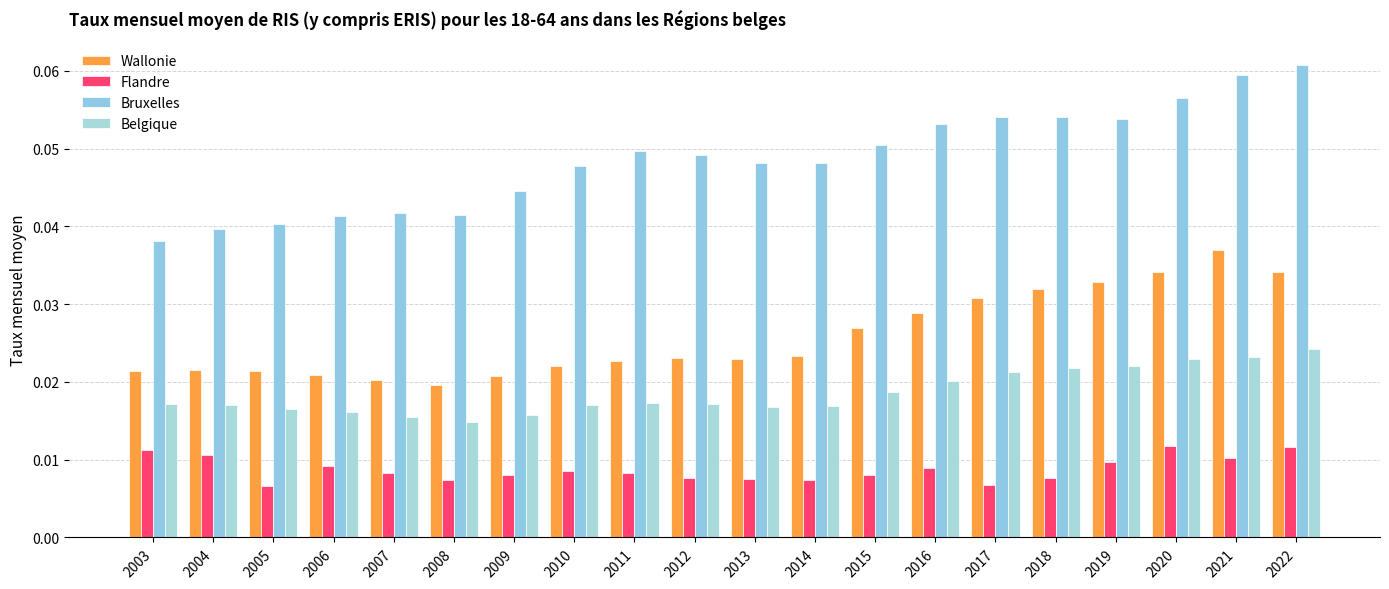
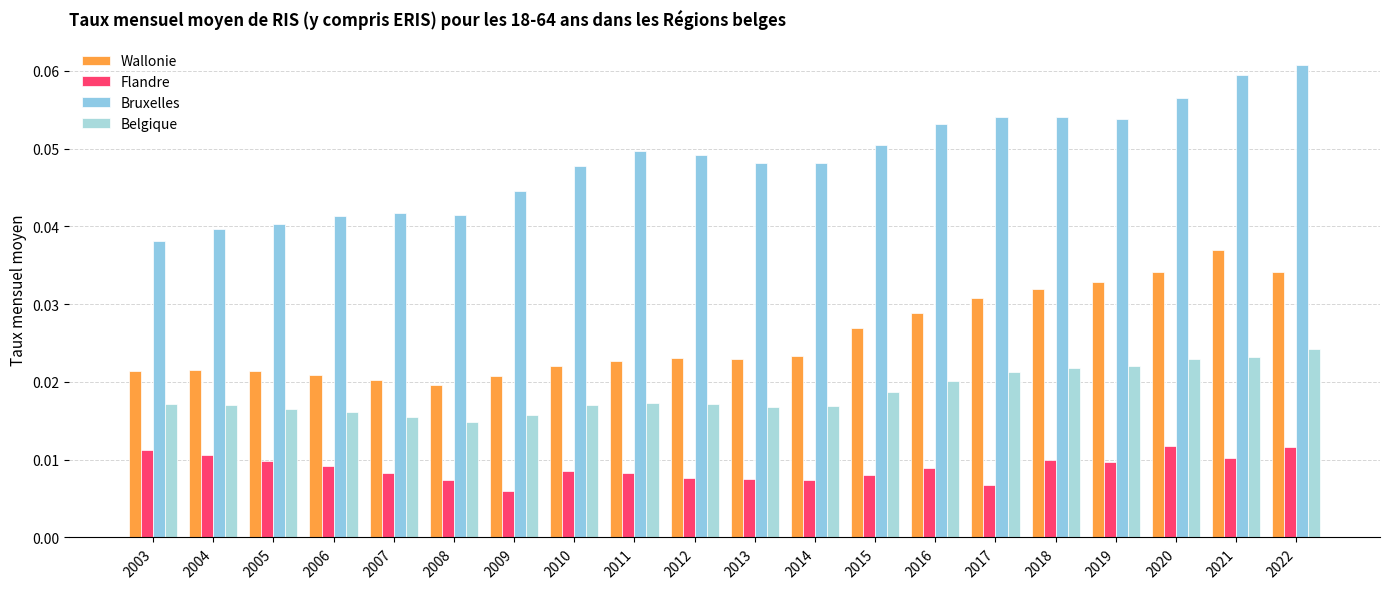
Flandre, 2005: 0.007 -> 0.010
Flandre, 2009: 0.008 -> 0.006
Flandre, 2018: 0.008 -> 0.010
